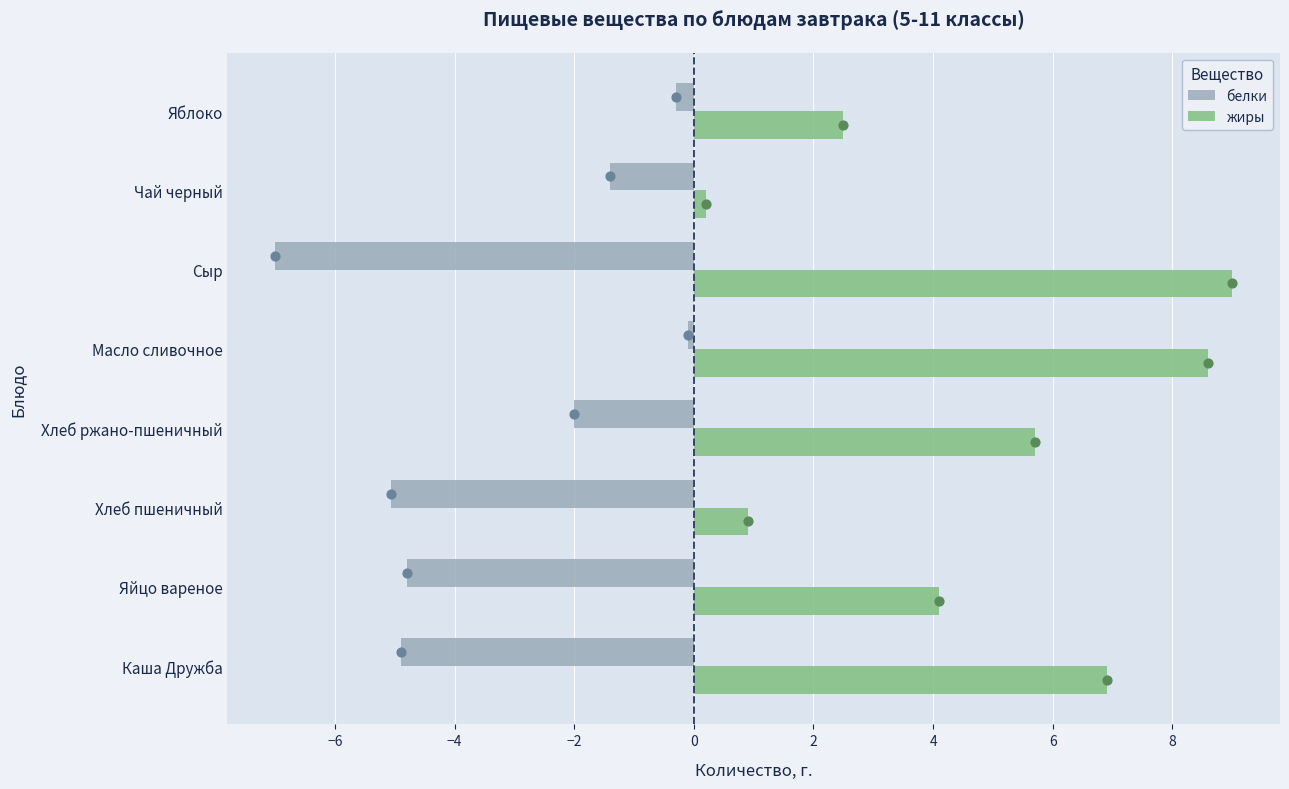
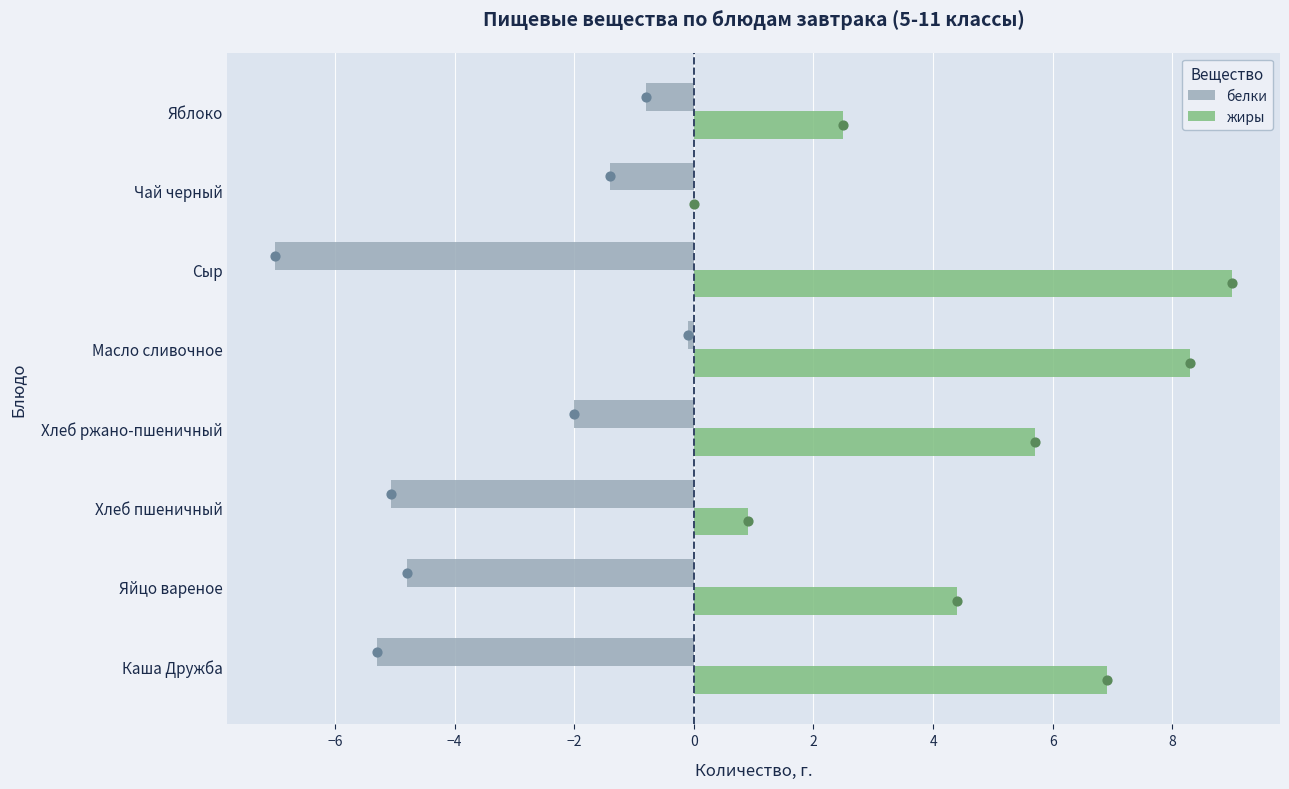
белки, Яблоко: -0.3 -> -0.8
жиры, Чай черный: 0.2 -> 0.0
жиры, Масло сливочное: 8.6 -> 8.3
жиры, Яйцо вареное: 4.1 -> 4.4
белки, Каша Дружба: -4.9 -> -5.3
